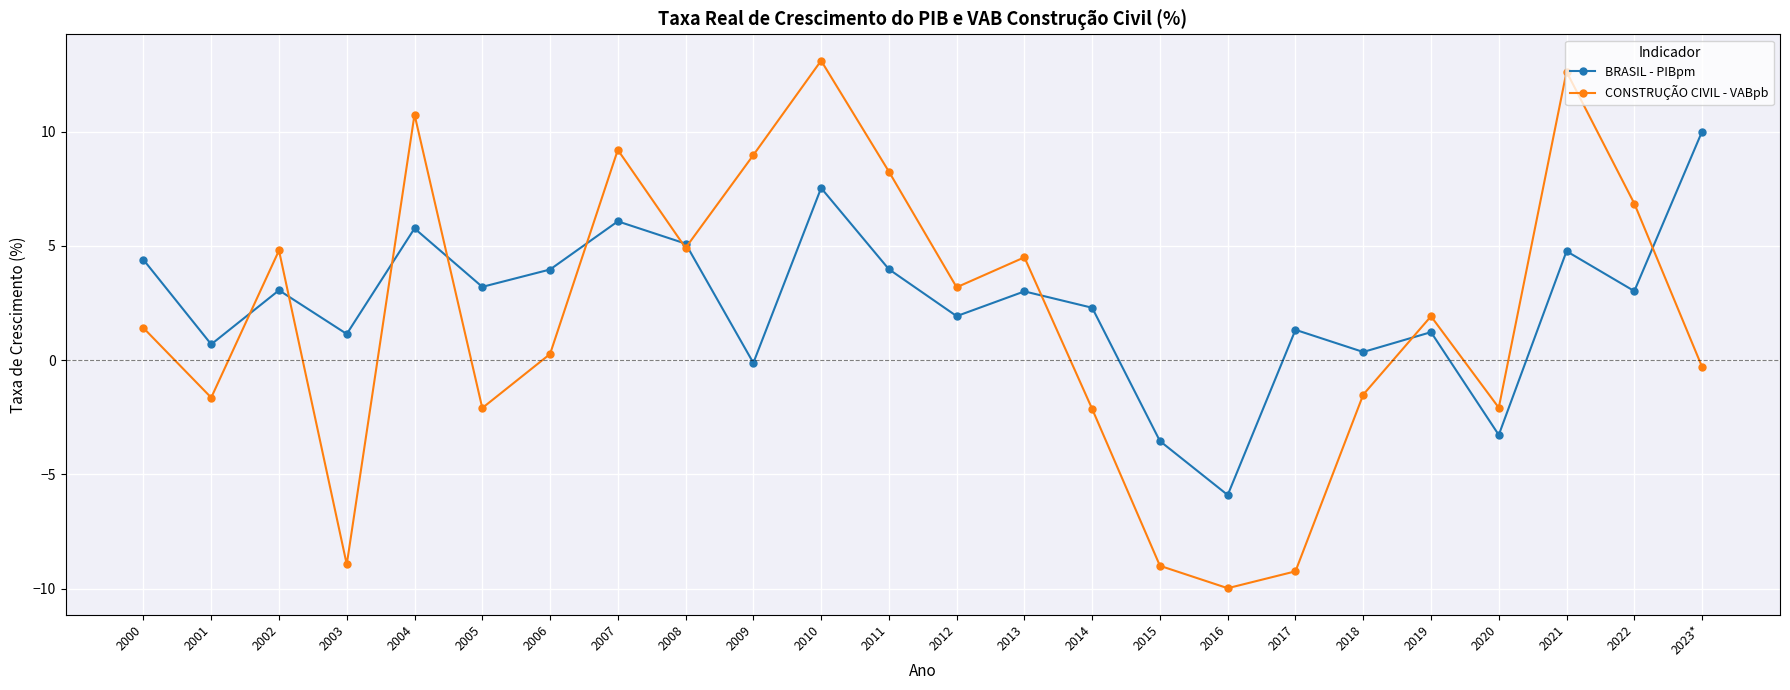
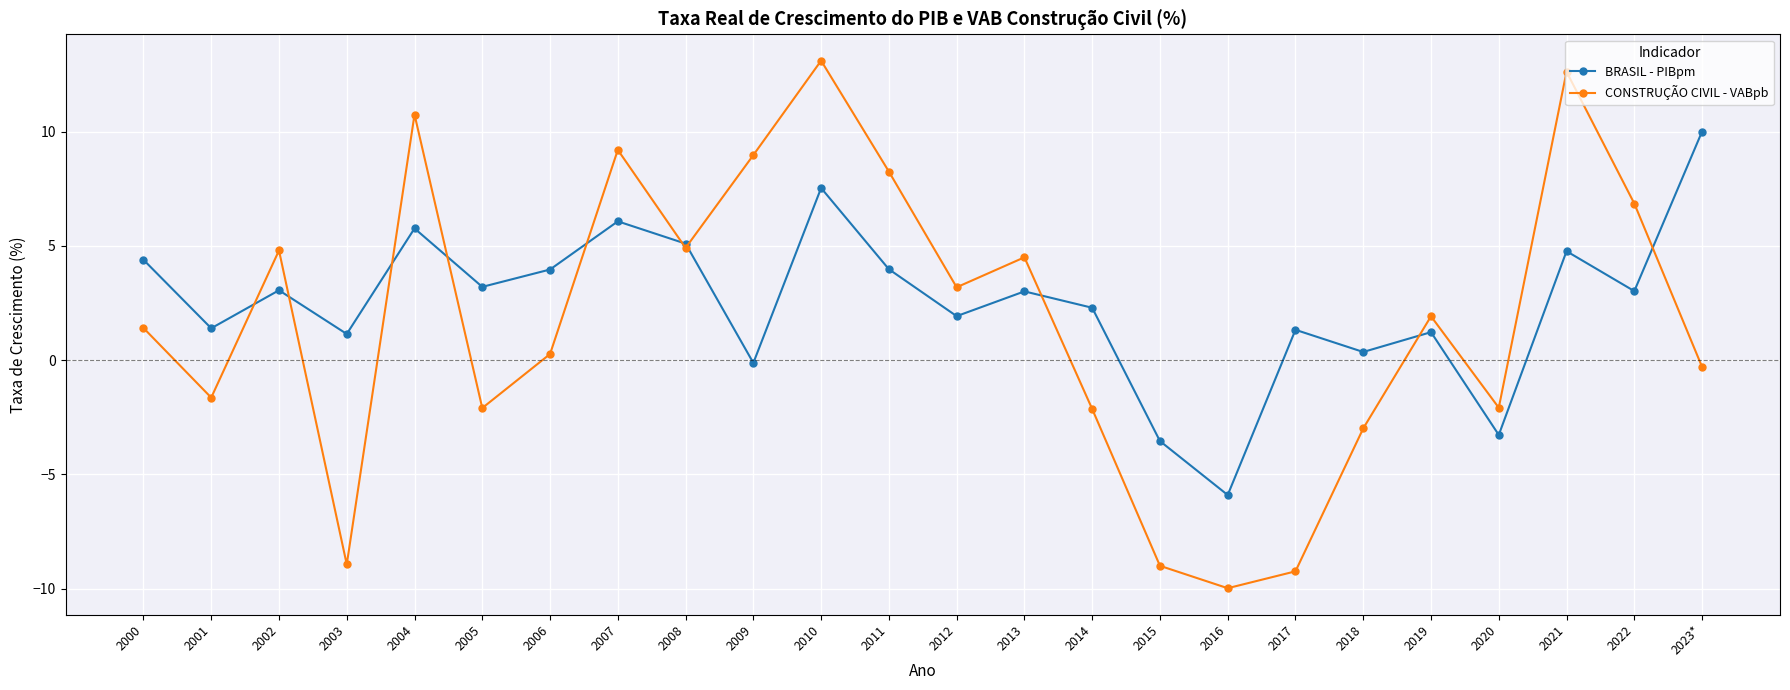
BRASIL - PIBpm, 2001: 0.7 -> 1.4
CONSTRUÇÃO CIVIL - VABpb, 2018: -1.5 -> -3.0
